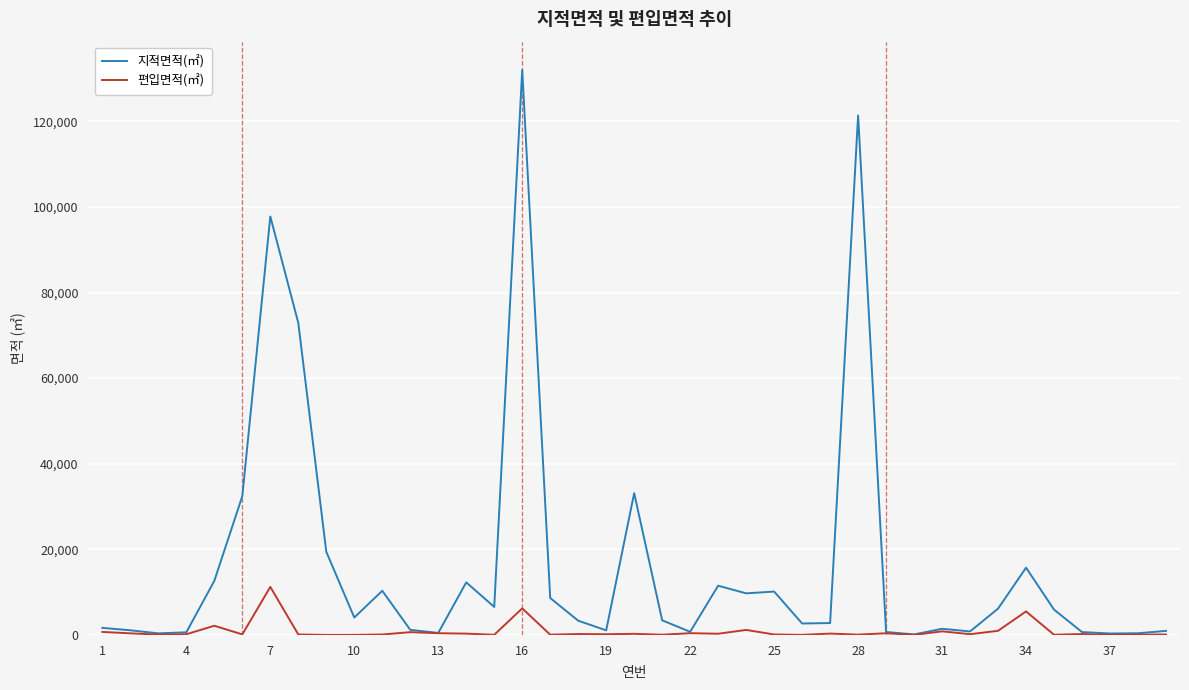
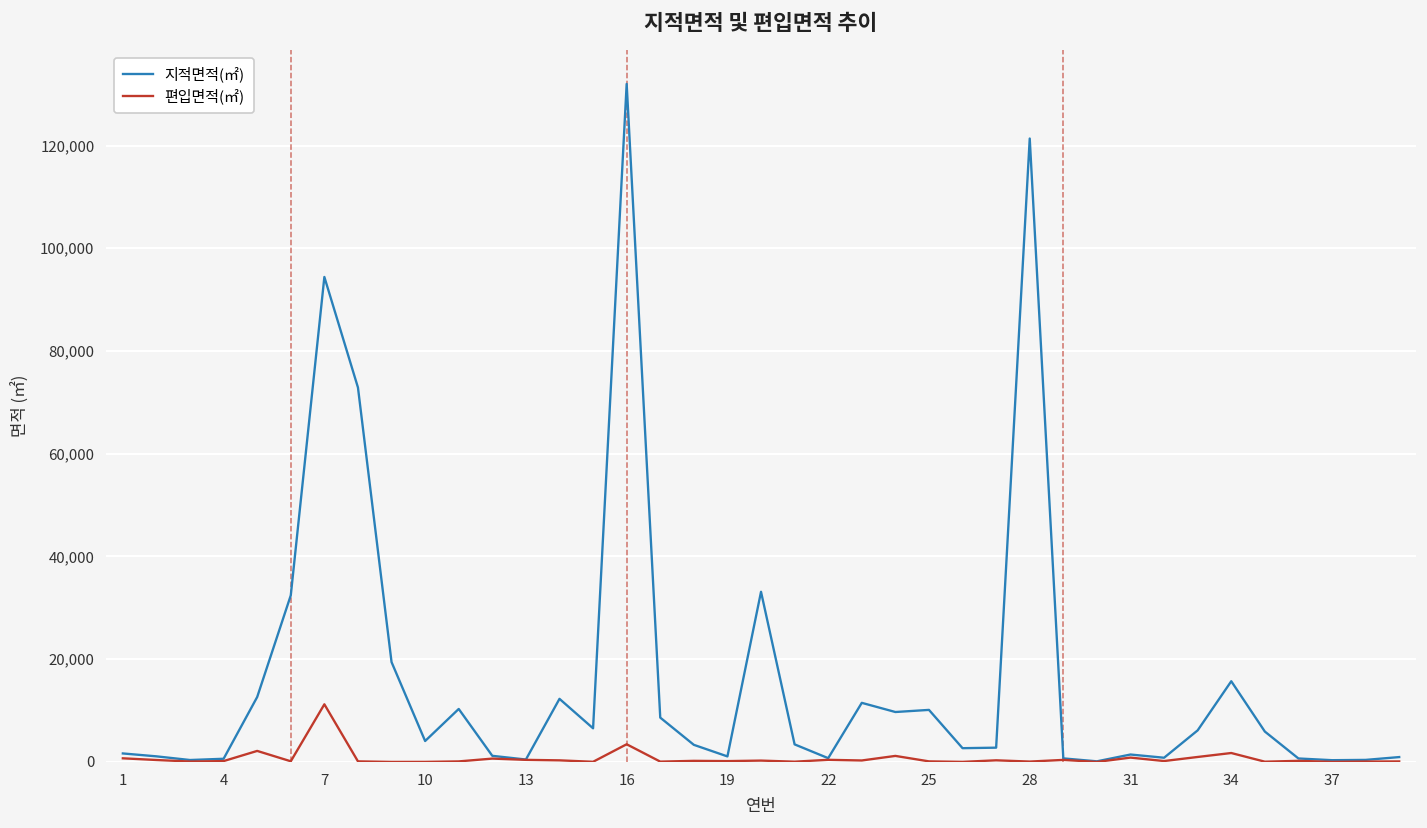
지적면적(㎡), 7: 98,000 -> 94,000
편입면적(㎡), 16: 6,000 -> 3,000
편입면적(㎡), 34: 5,000 -> 2,000
